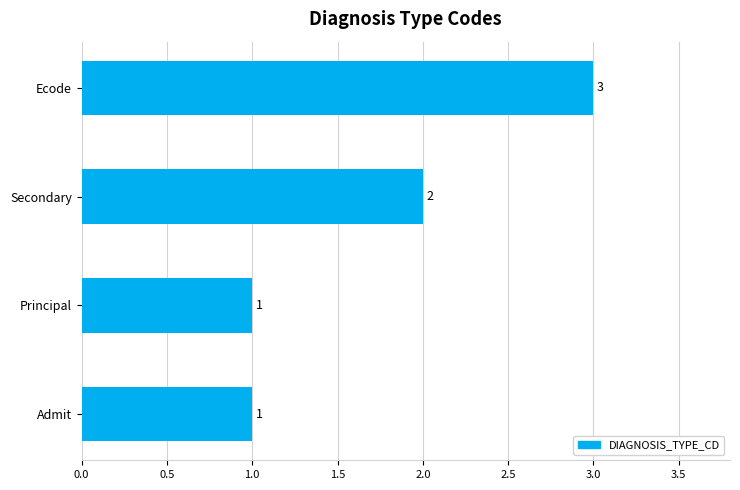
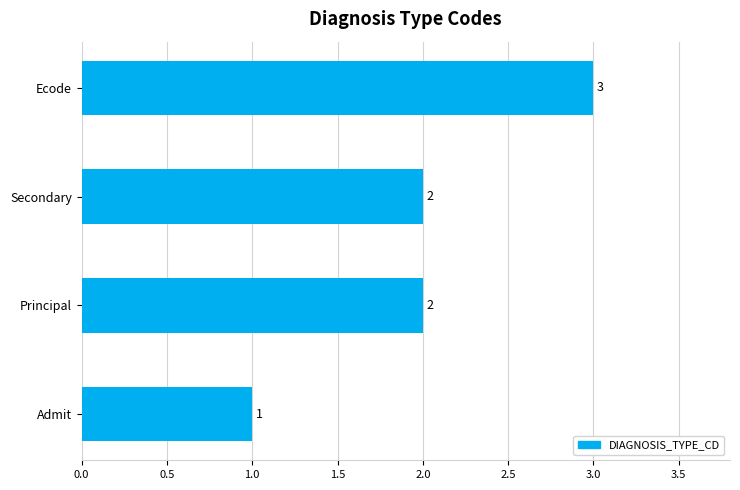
Principal: 1 -> 2
